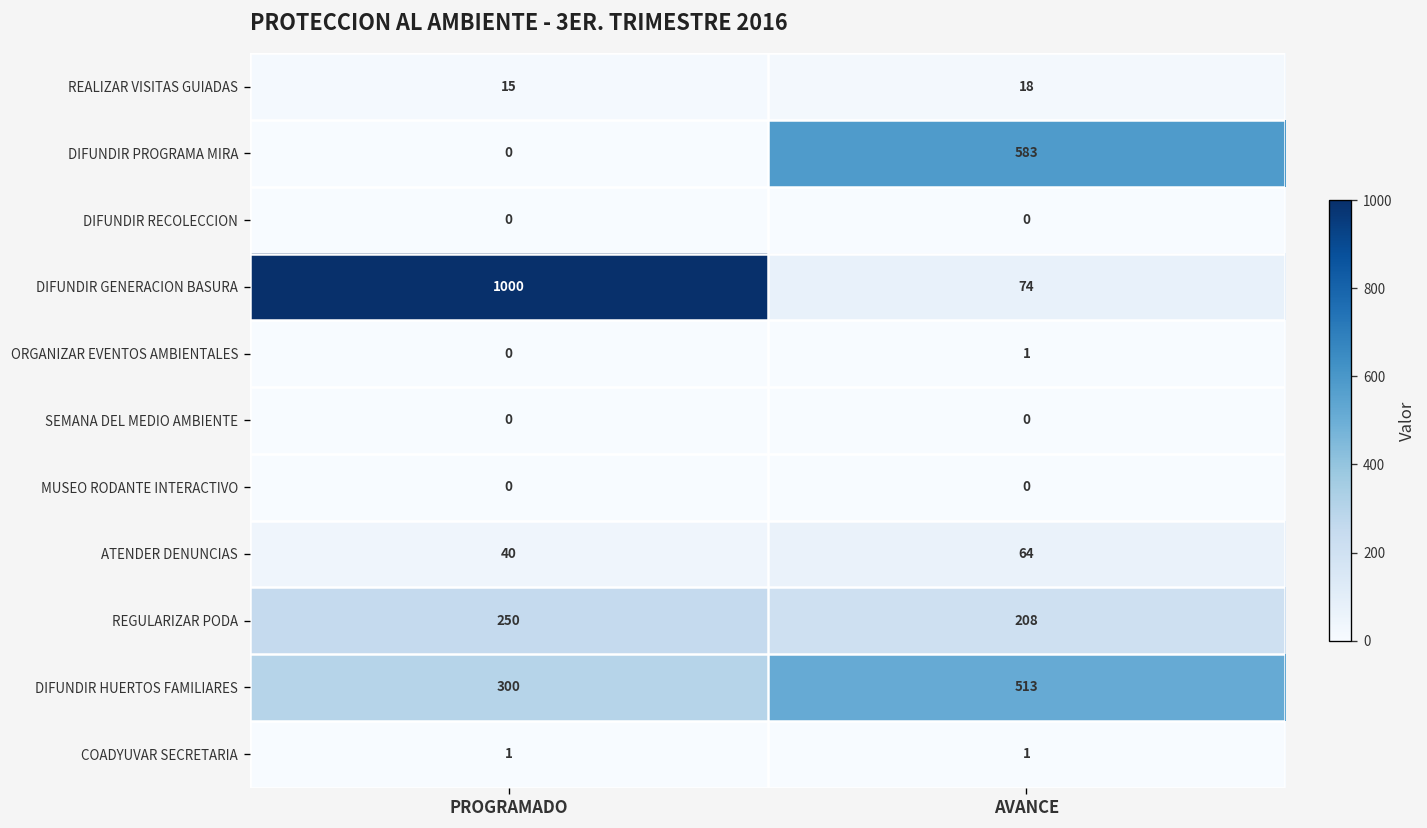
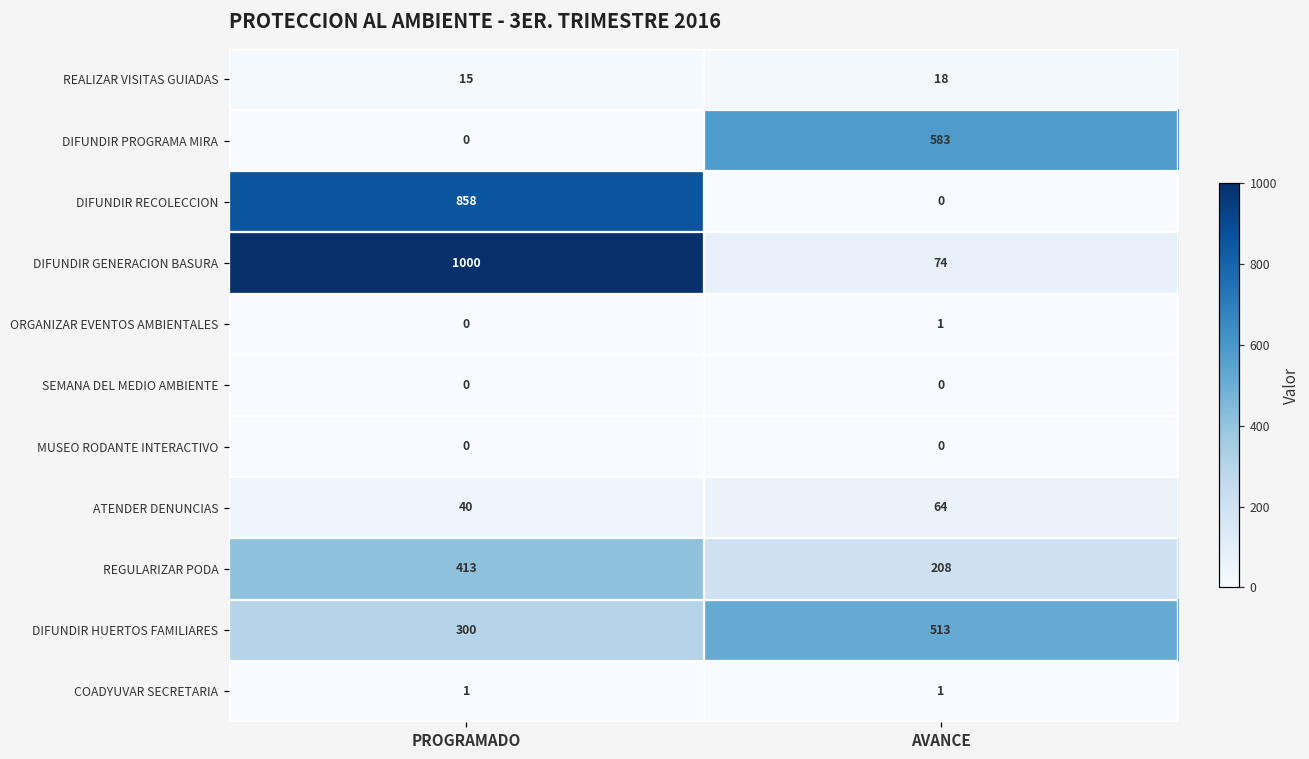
DIFUNDIR RECOLECCION, PROGRAMADO: 0 -> 858
REGULARIZAR PODA, PROGRAMADO: 250 -> 413
